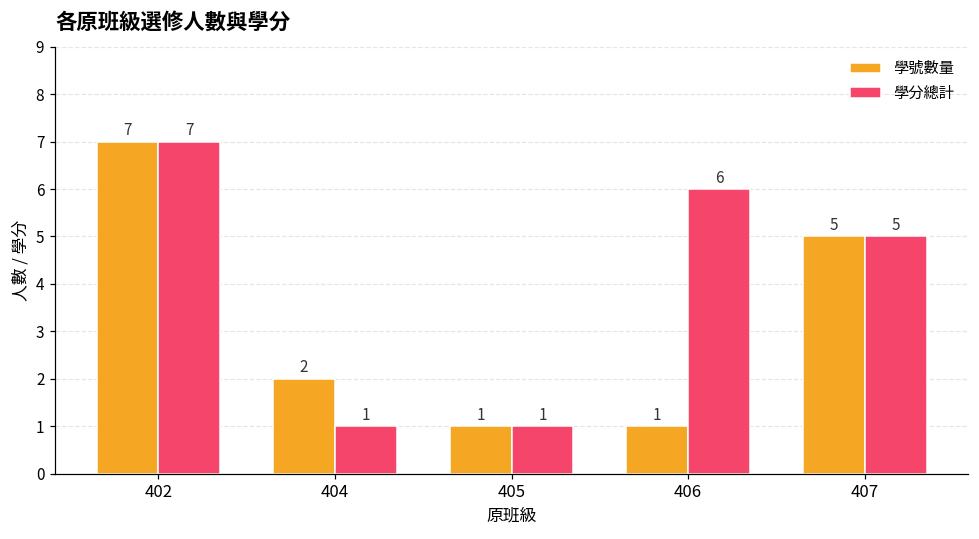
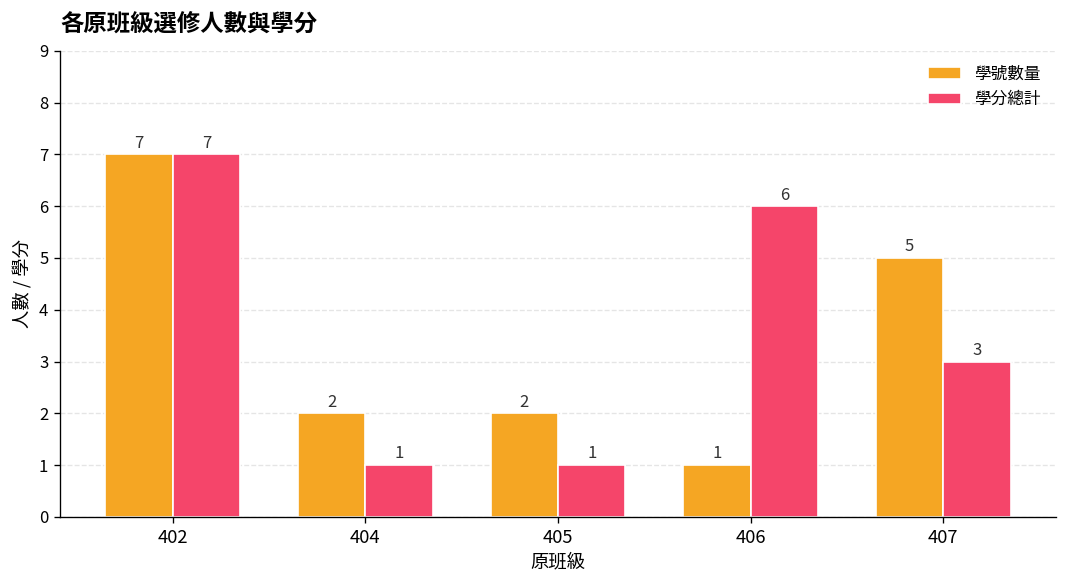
學號數量, 405: 1 -> 2
學分總計, 407: 5 -> 3
